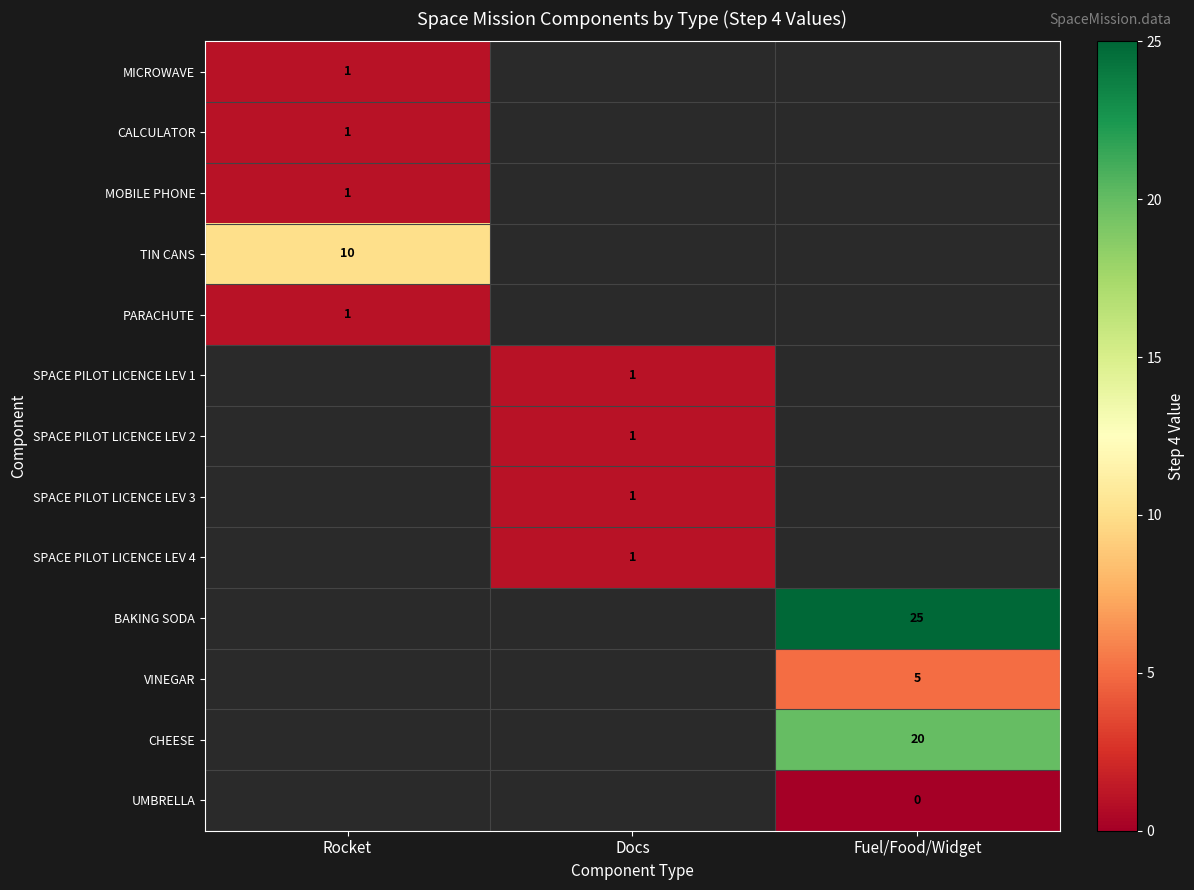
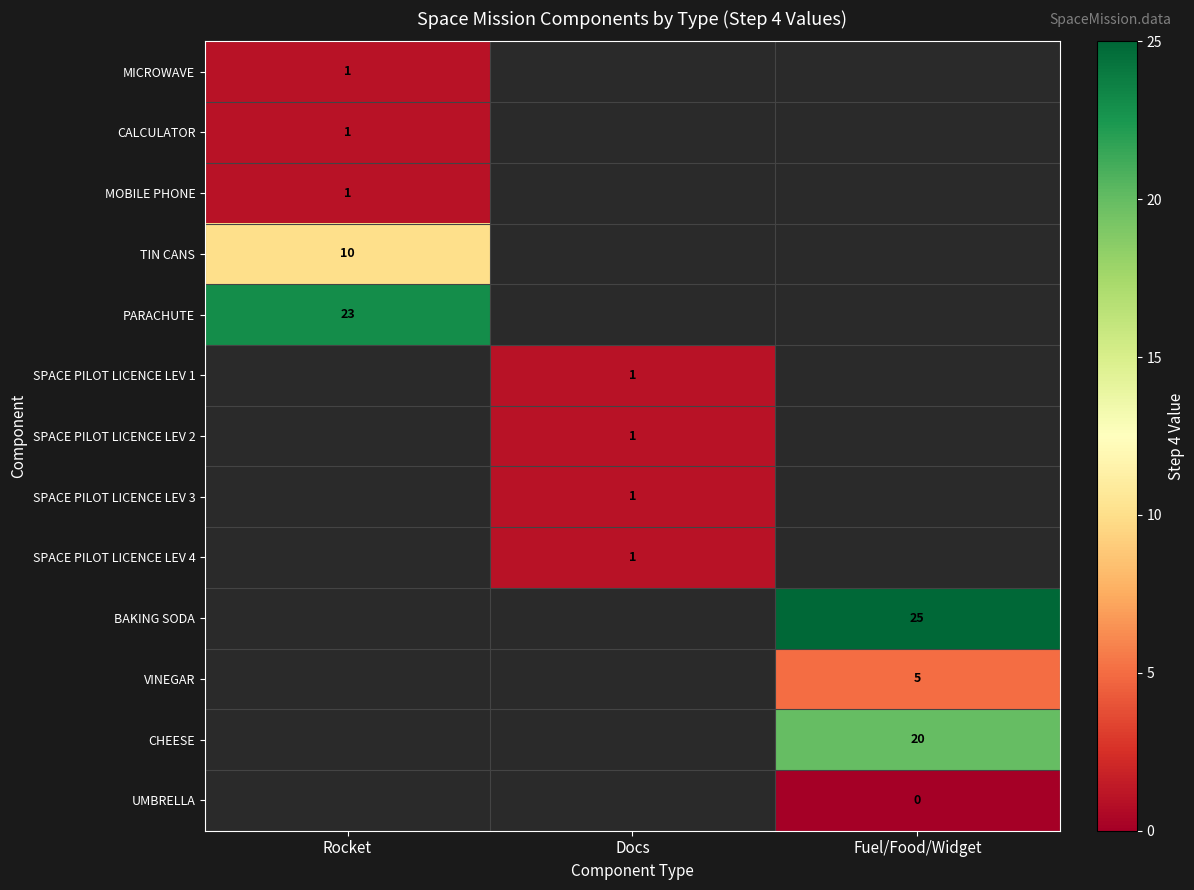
PARACHUTE, Rocket: 1 -> 23
